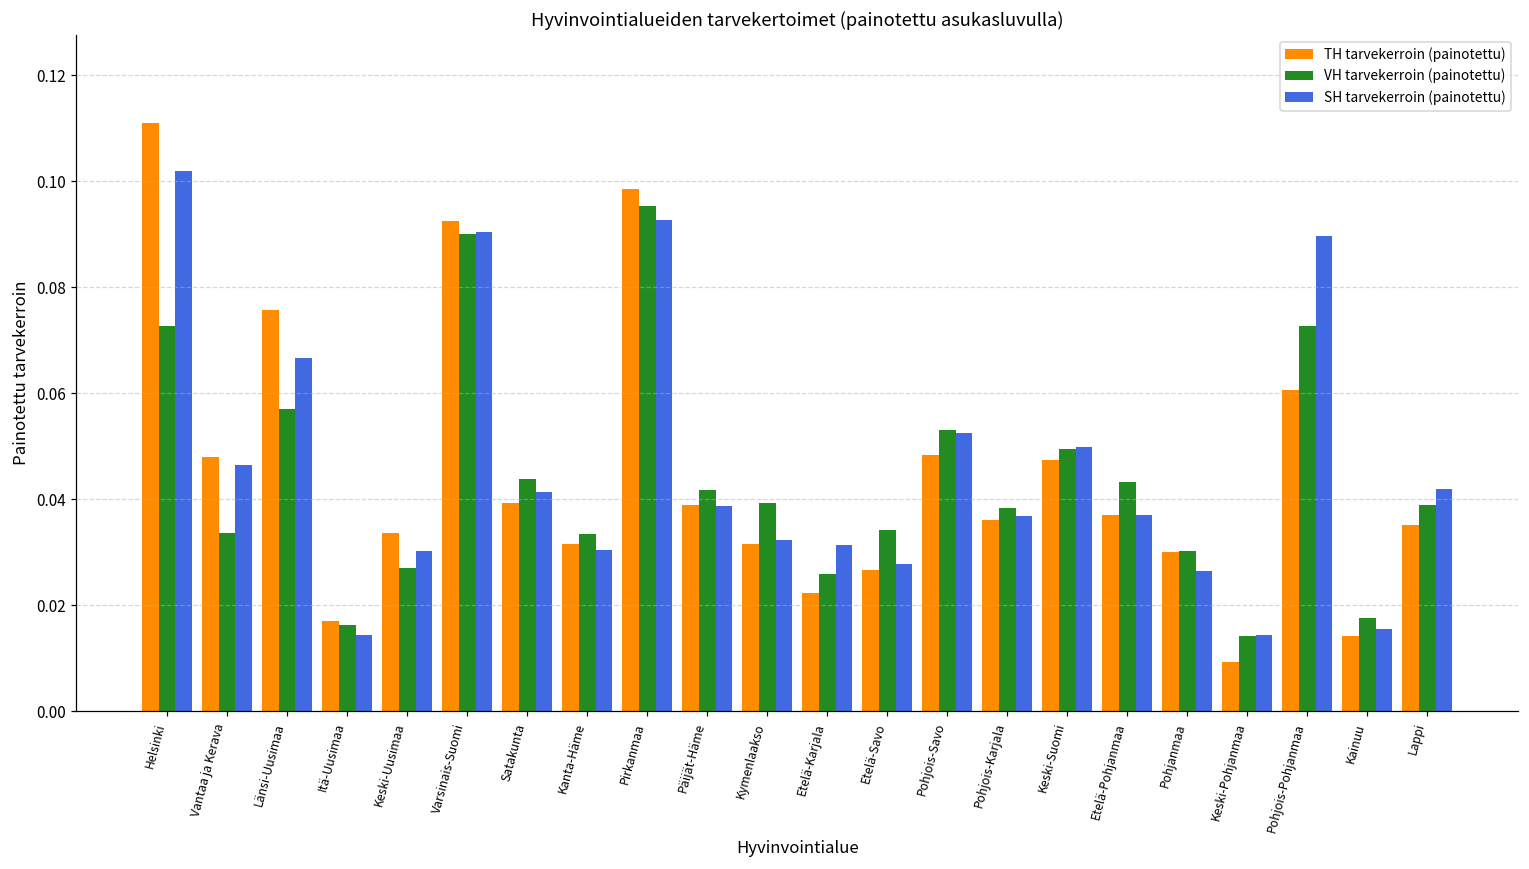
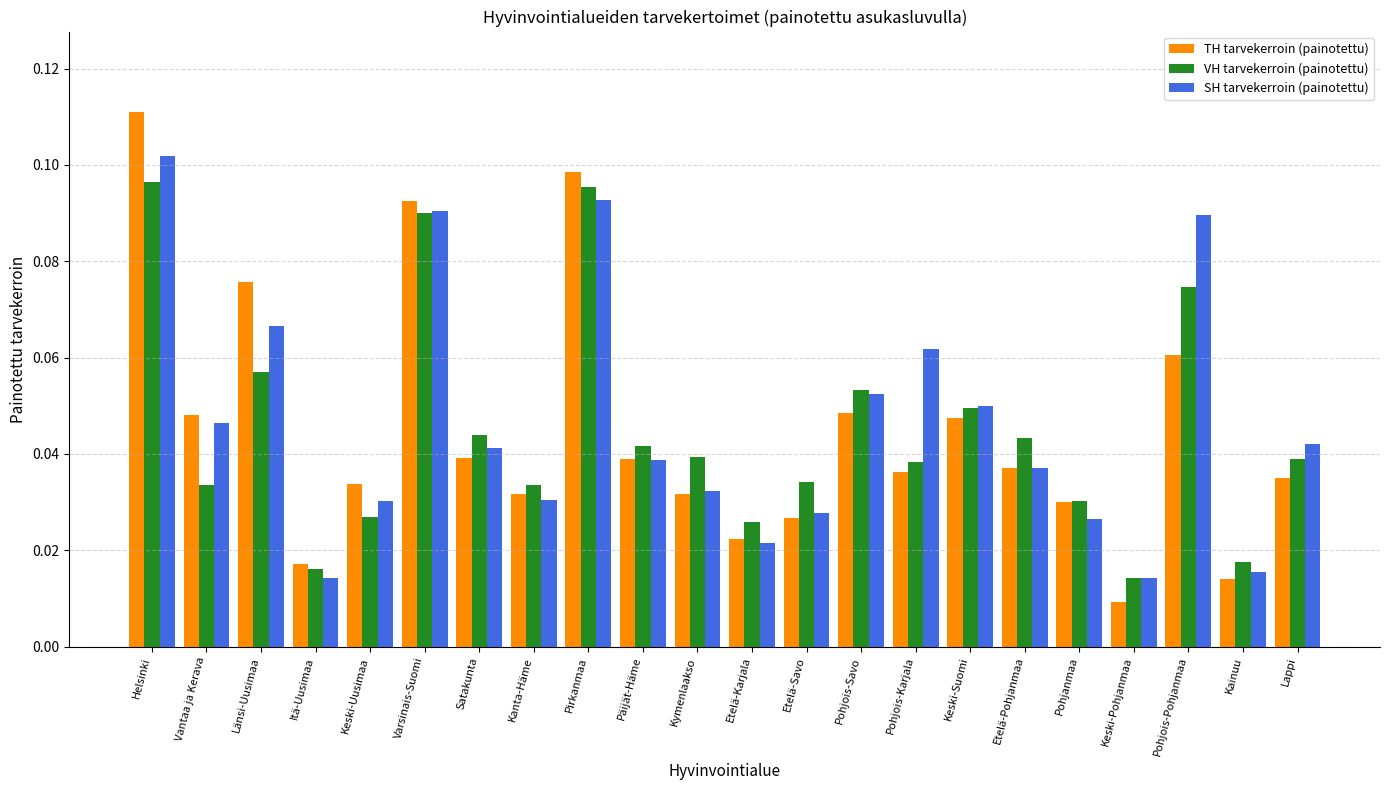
VH tarvekerroin (painotettu), Helsinki: 0.073 -> 0.097
SH tarvekerroin (painotettu), Etelä-Karjala: 0.031 -> 0.021
SH tarvekerroin (painotettu), Pohjois-Karjala: 0.037 -> 0.062
VH tarvekerroin (painotettu), Pohjois-Pohjanmaa: 0.073 -> 0.075
